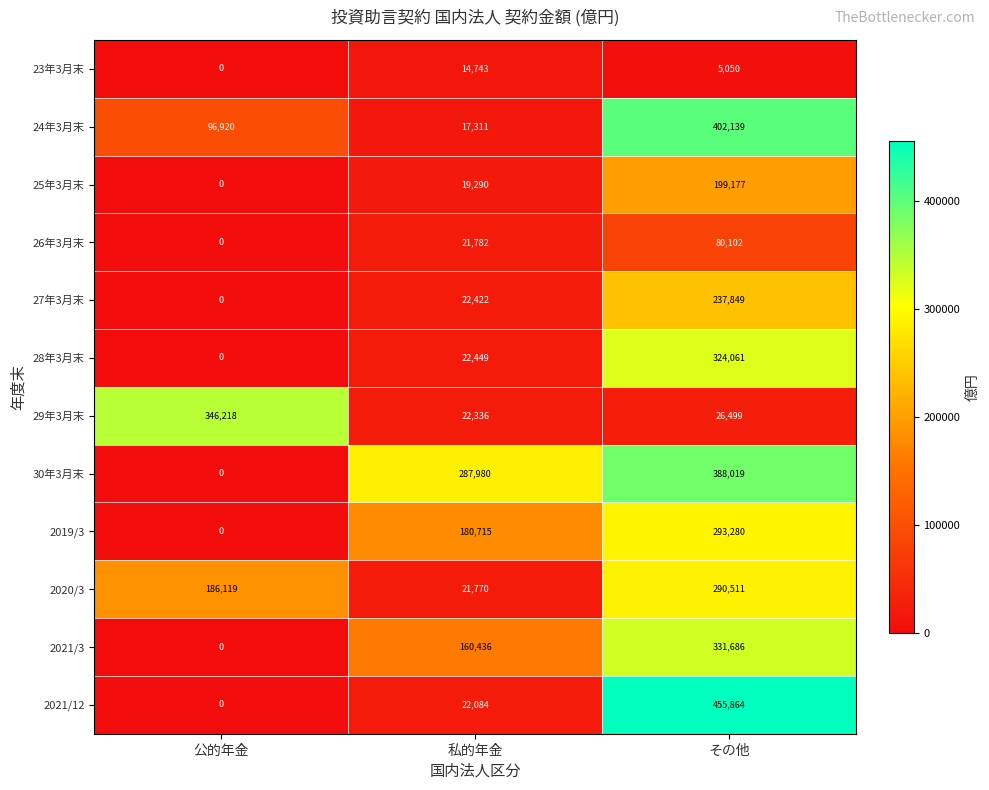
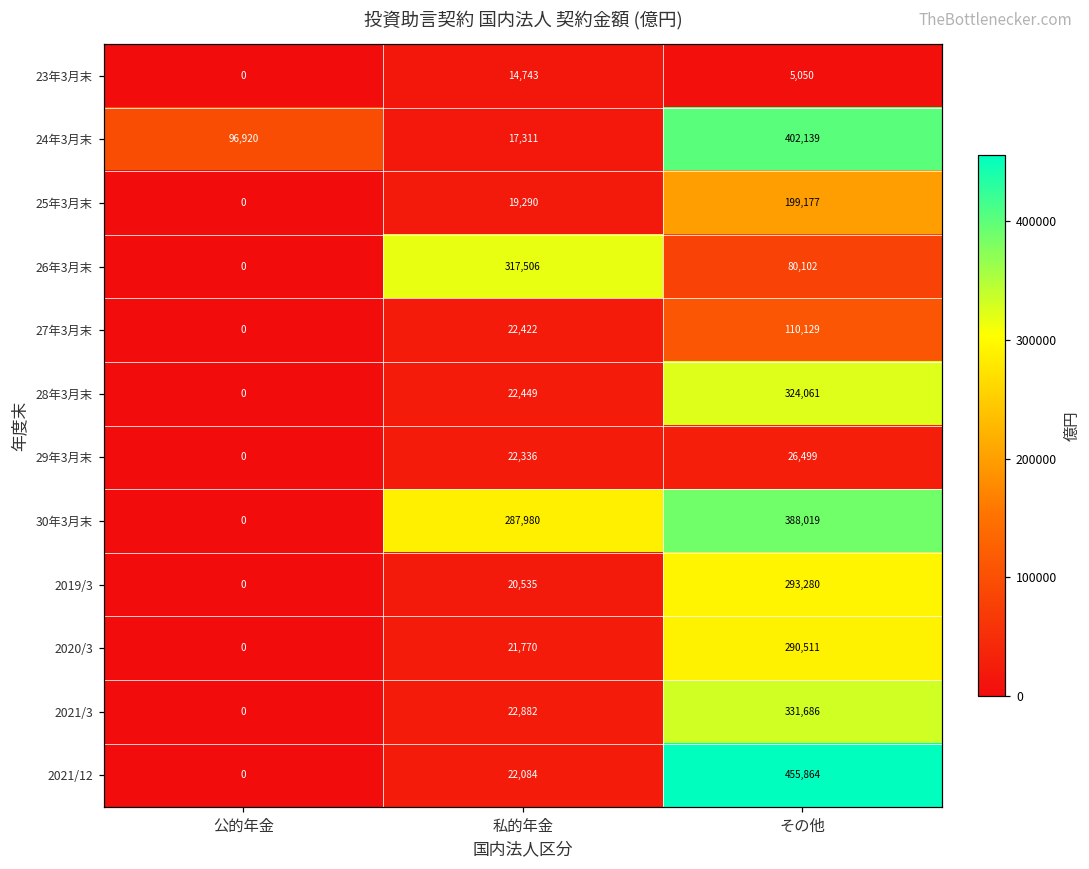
26年3月末, 私的年金: 21,782 -> 317,506
27年3月末, その他: 237,849 -> 110,129
29年3月末, 公的年金: 346,218 -> 0
2019/3, 私的年金: 180,715 -> 20,535
2020/3, 公的年金: 186,119 -> 0
2021/3, 私的年金: 160,436 -> 22,882
